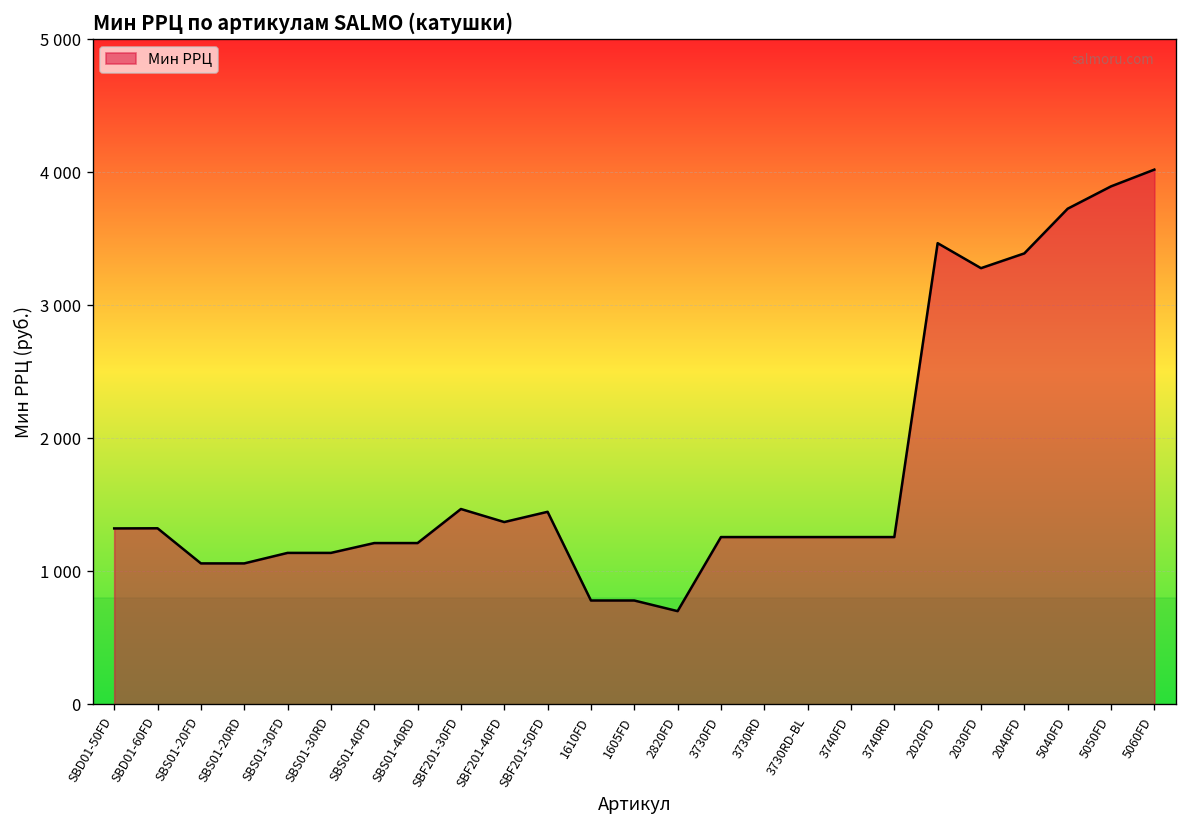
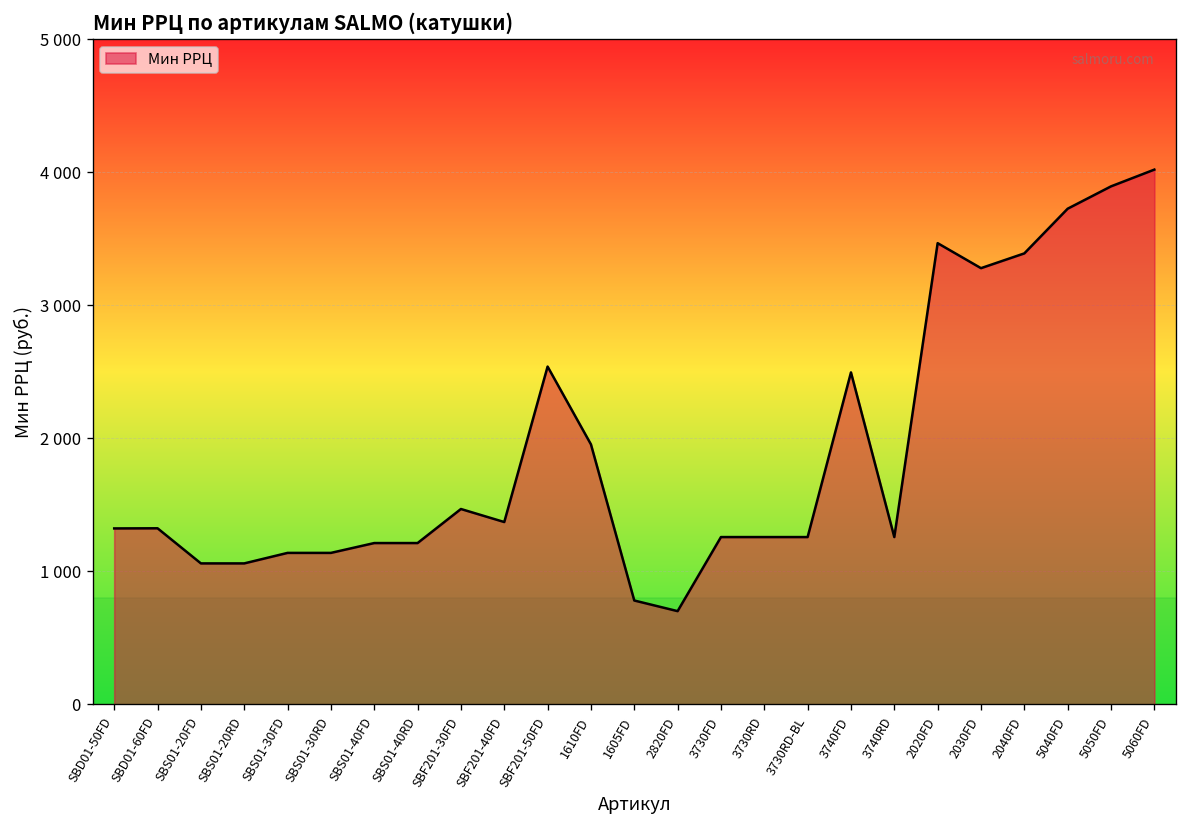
SBF201-50FD: 1450 -> 2540
1610FD: 780 -> 1960
3740FD: 1260 -> 2500
